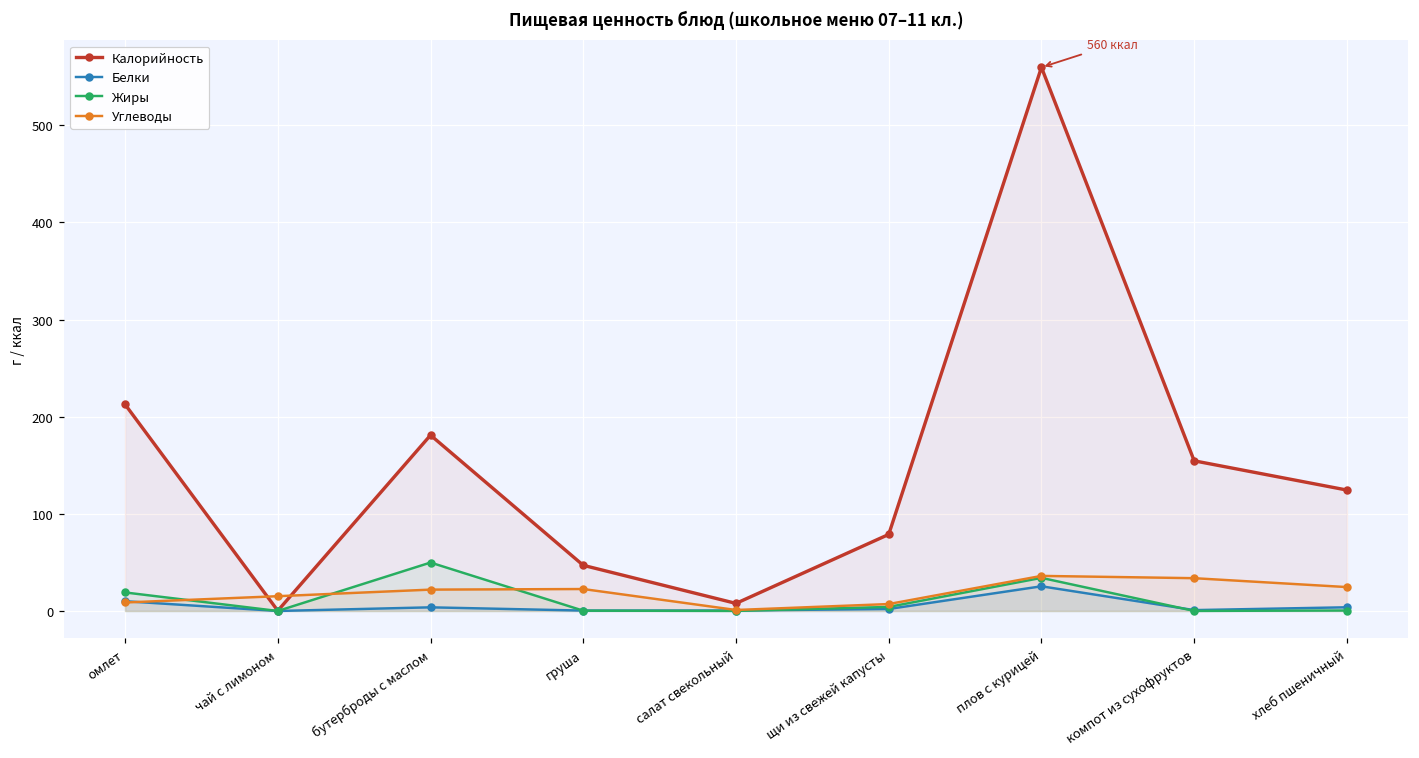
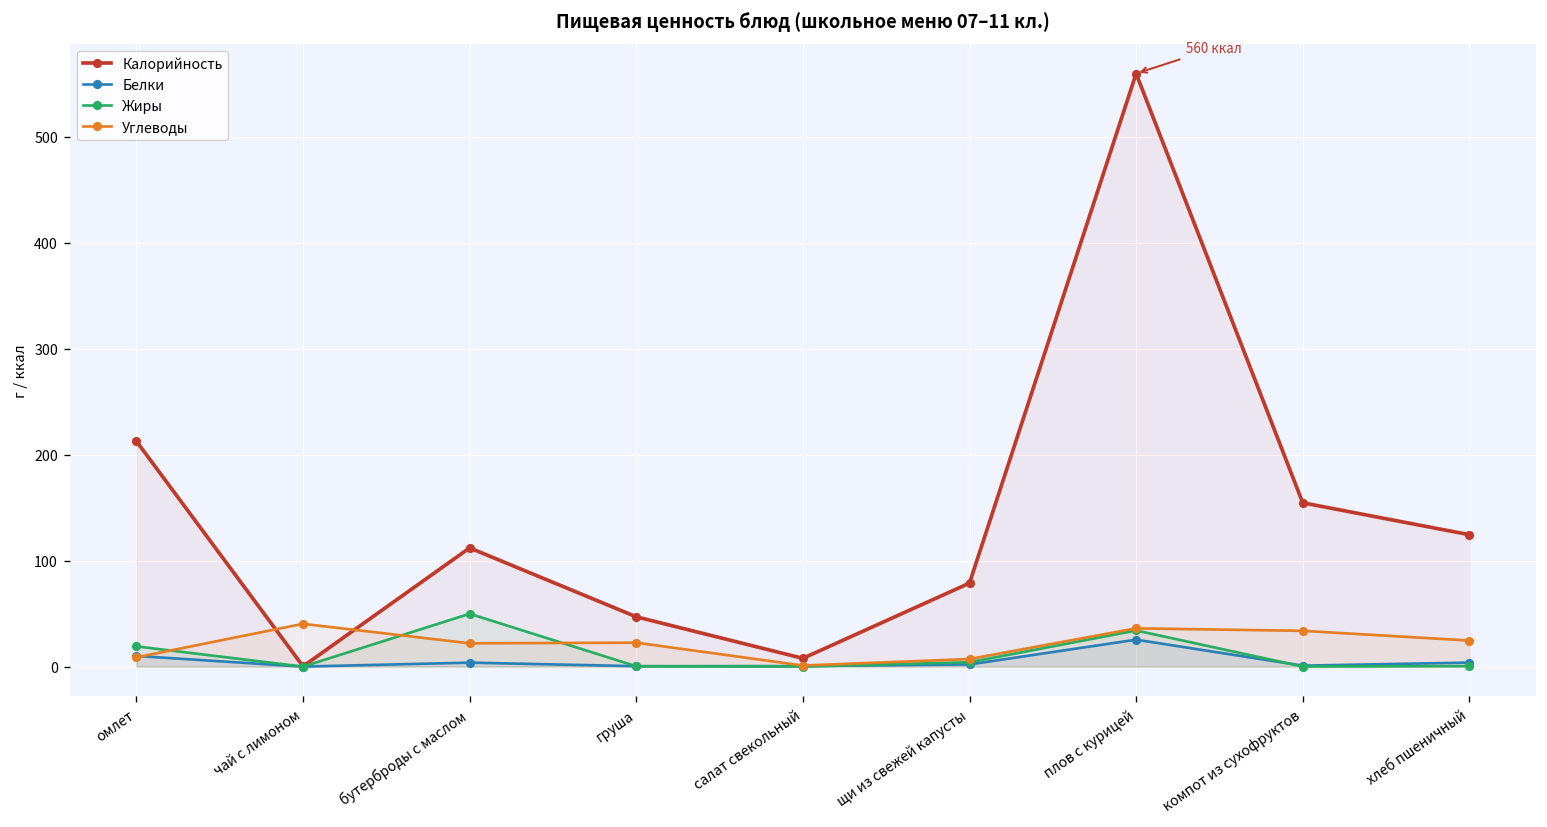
Углеводы, чай с лимоном: 20 -> 40
Калорийность, бутерброды с маслом: 180 -> 110
